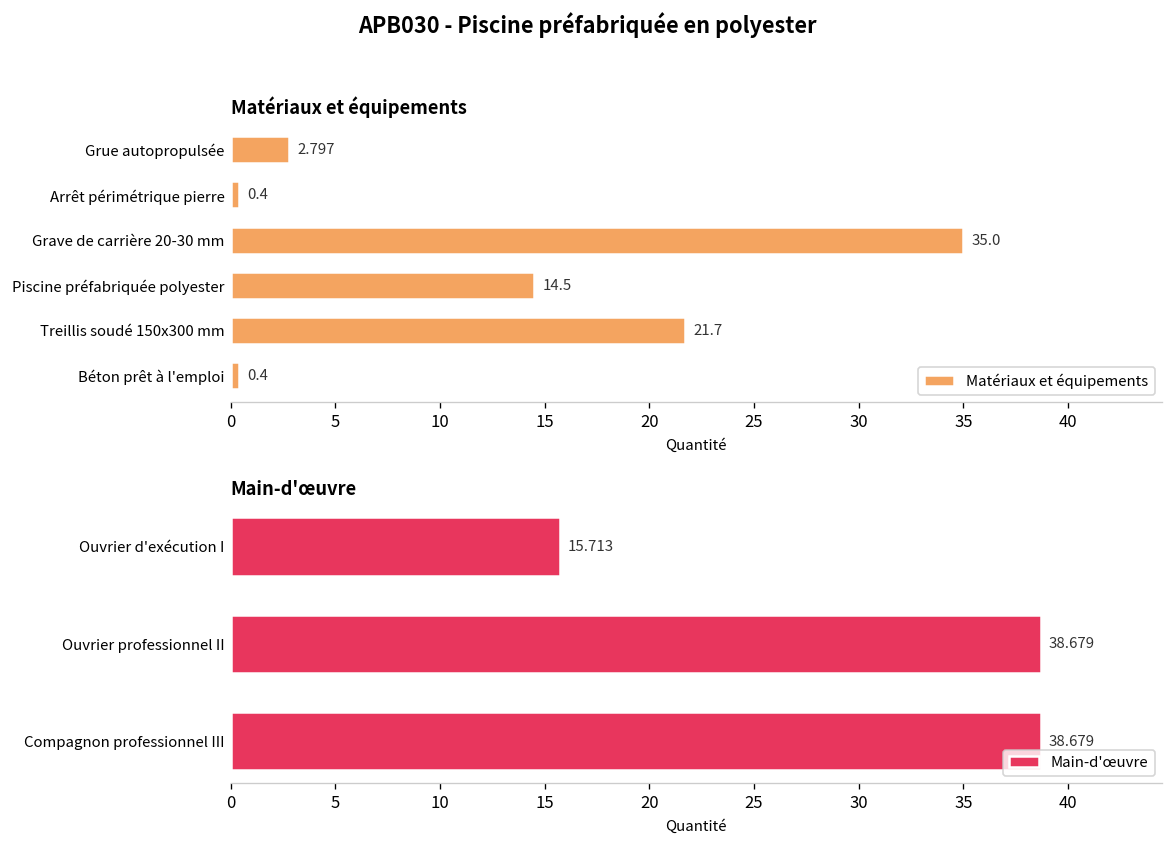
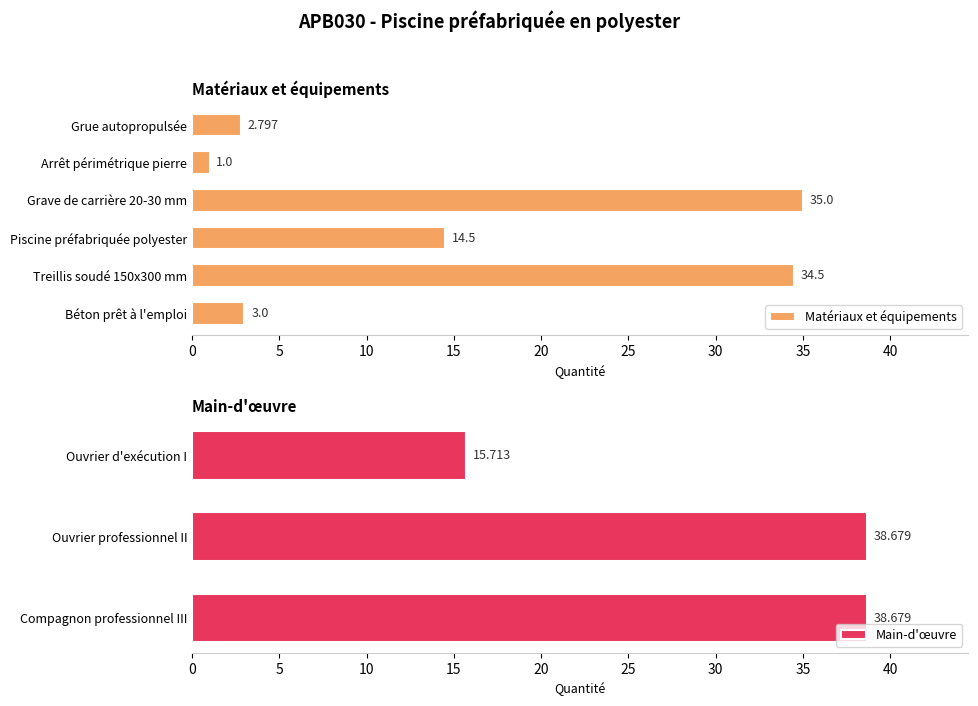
Matériaux et équipements, Arrêt périmétrique pierre: 0.4 -> 1.0
Matériaux et équipements, Treillis soudé 150x300 mm: 21.7 -> 34.5
Matériaux et équipements, Béton prêt à l'emploi: 0.4 -> 3.0
